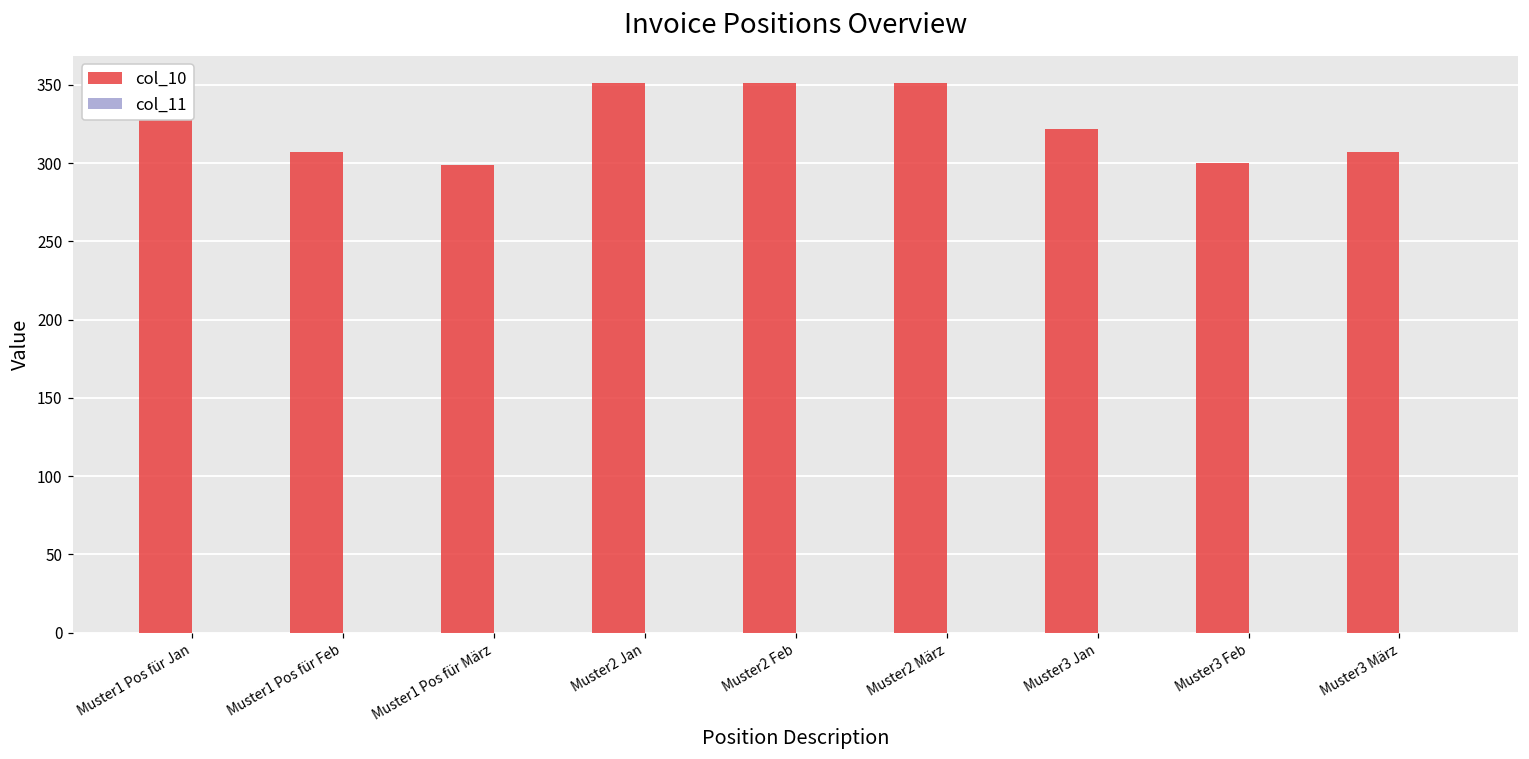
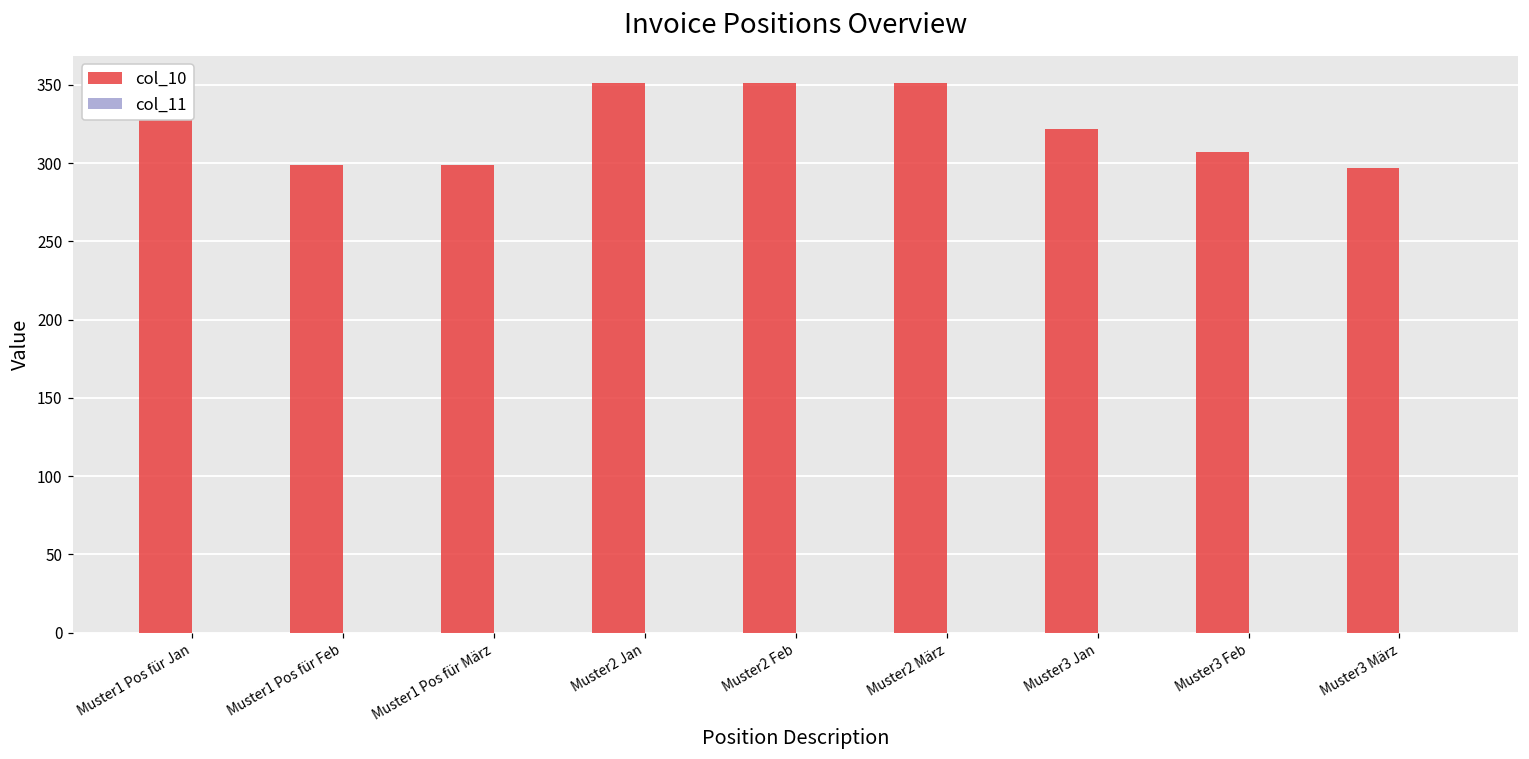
col_10, Muster1 Pos für Feb: 307 -> 299
col_10, Muster3 Feb: 300 -> 307
col_10, Muster3 März: 307 -> 297
